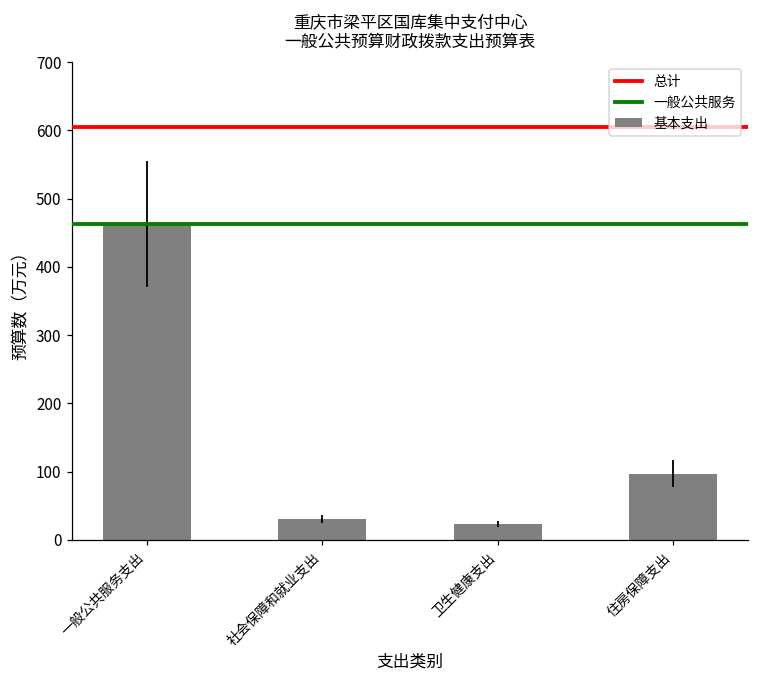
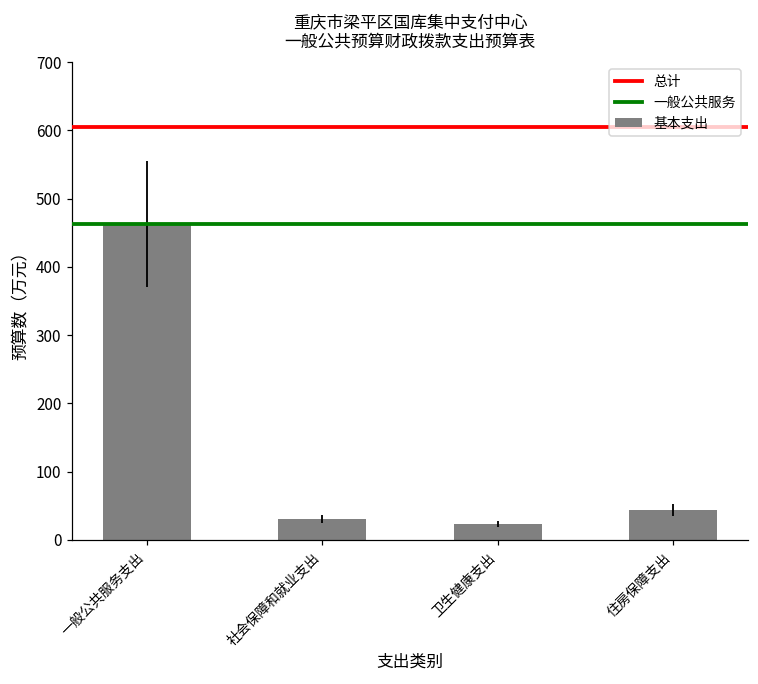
住房保障支出: 100 -> 40
